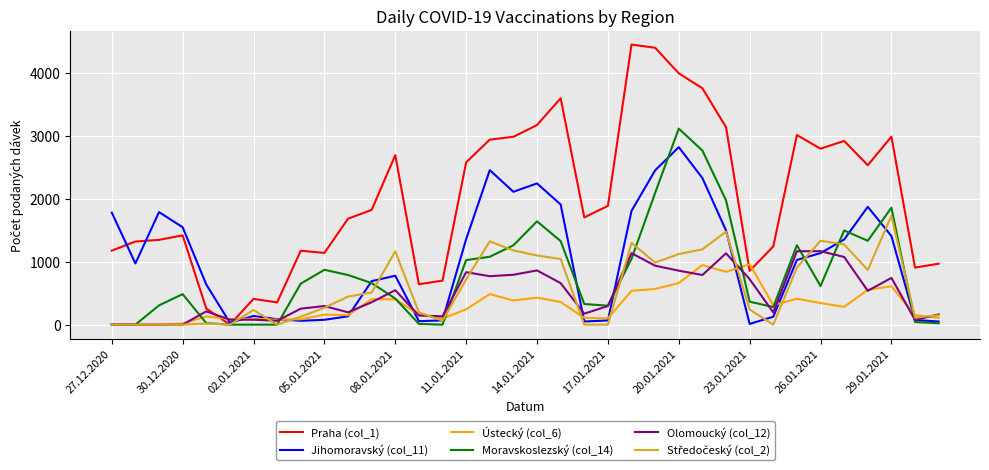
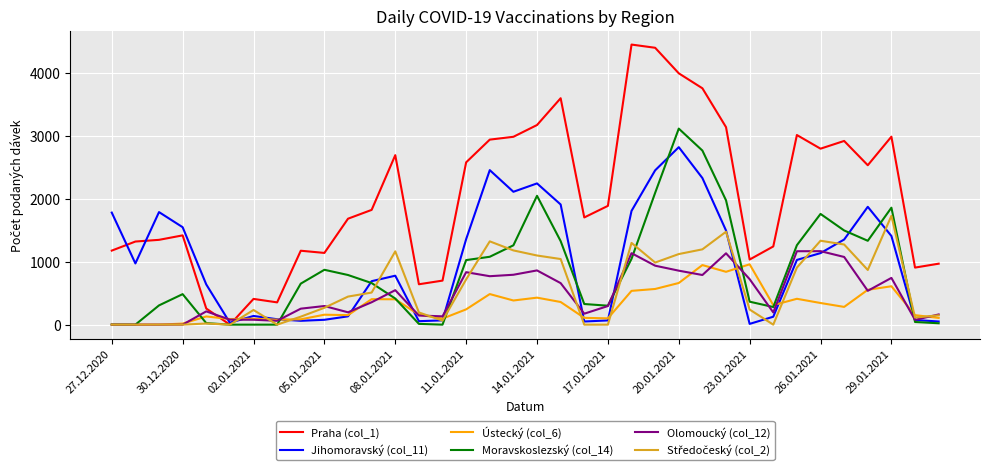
Moravskoslezský (col_14), 14.01.2021: 1600 -> 2000
Praha (col_1), 23.01.2021: 900 -> 1000
Moravskoslezský (col_14), 26.01.2021: 600 -> 1800
